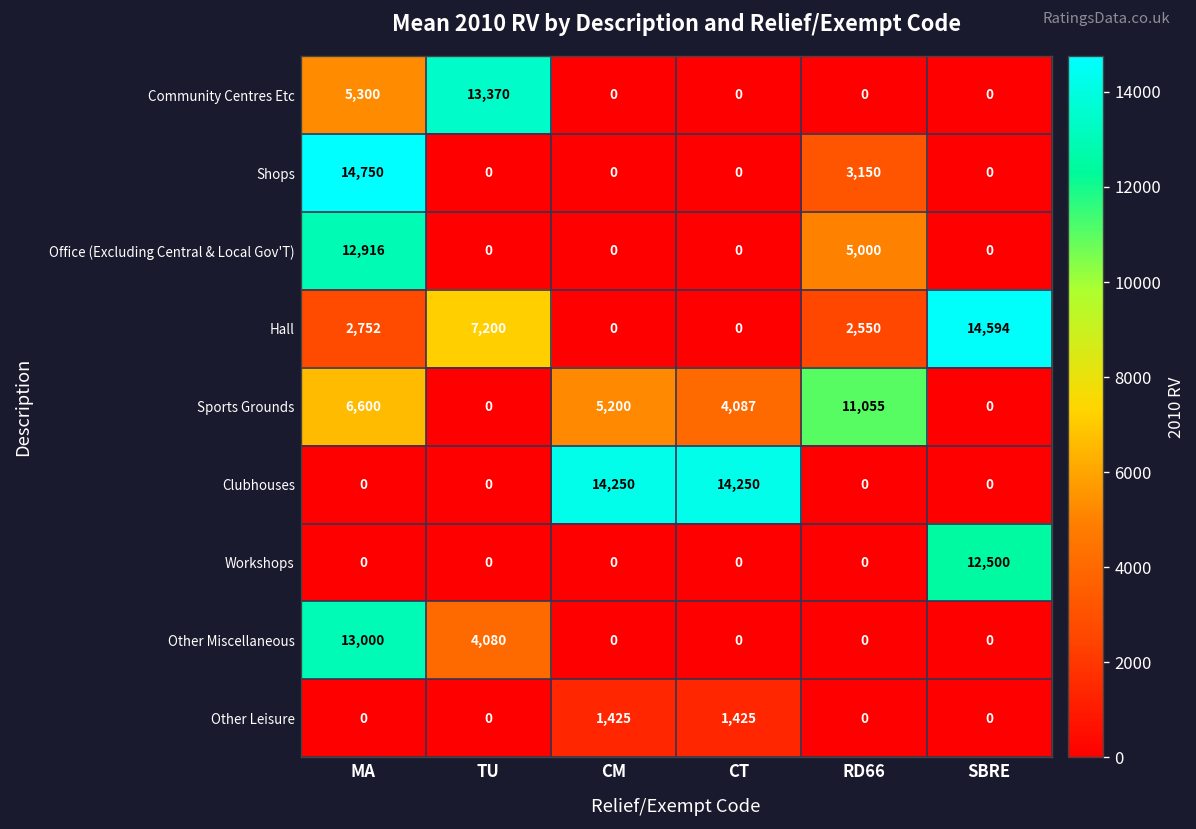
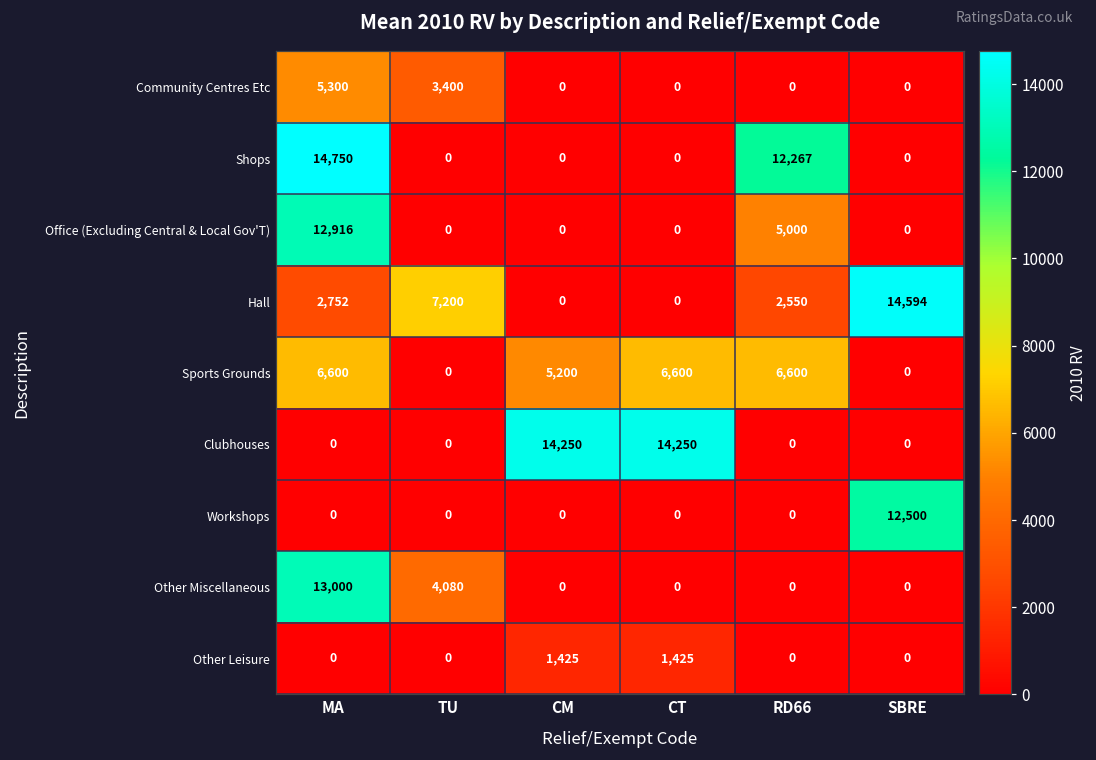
Community Centres Etc, TU: 13,370 -> 3,400
Shops, RD66: 3,150 -> 12,267
Sports Grounds, CT: 4,087 -> 6,600
Sports Grounds, RD66: 11,055 -> 6,600
